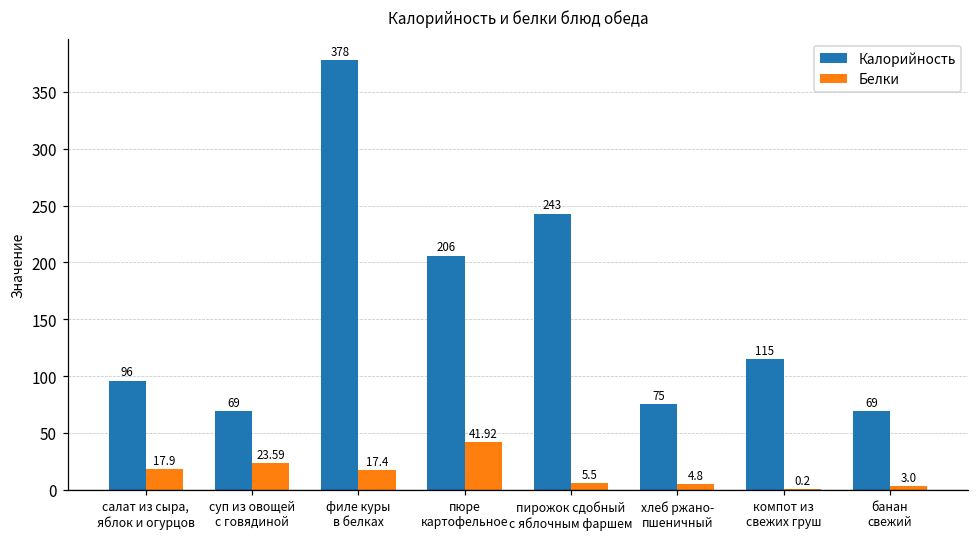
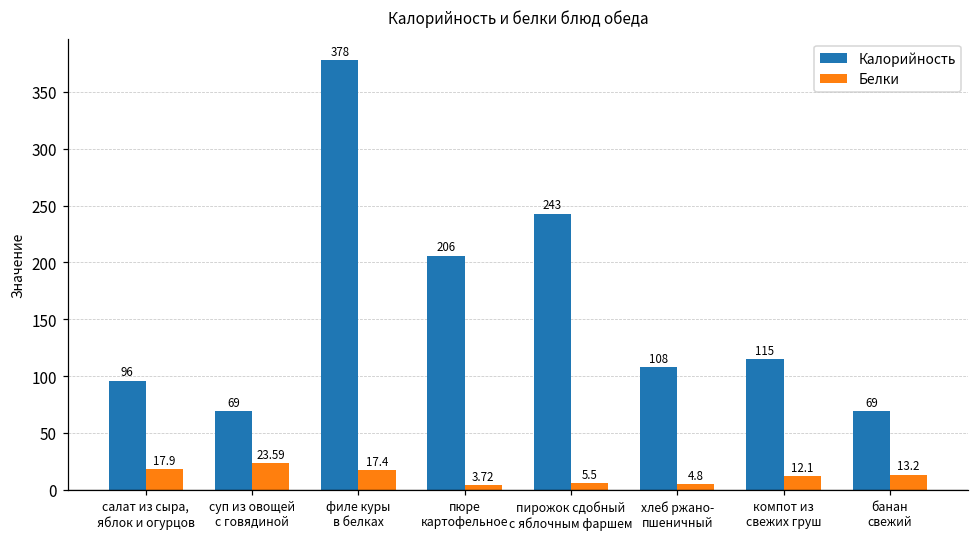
Белки, пюре картофельное: 41.92 -> 3.72
Калорийность, хлеб ржано- пшеничный: 75 -> 108
Белки, компот из свежих груш: 0.2 -> 12.1
Белки, банан свежий: 3.0 -> 13.2
